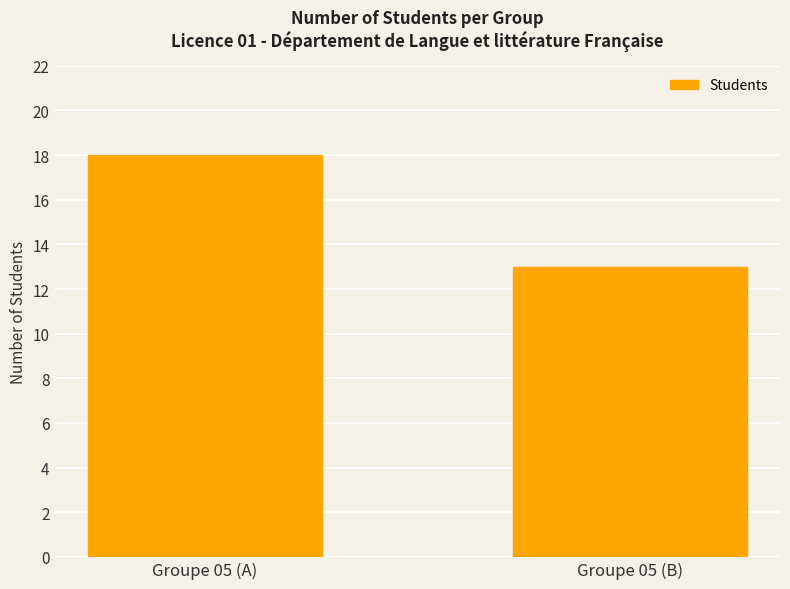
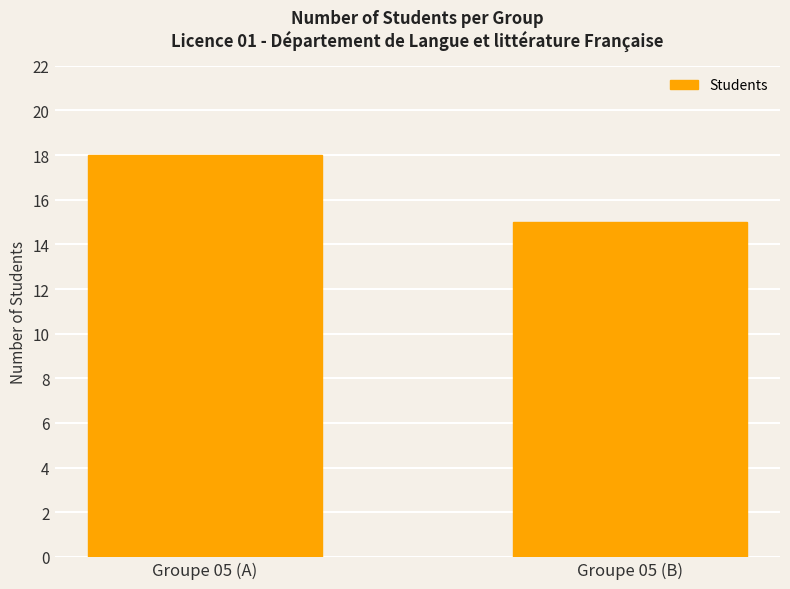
Groupe 05 (B): 13 -> 15
